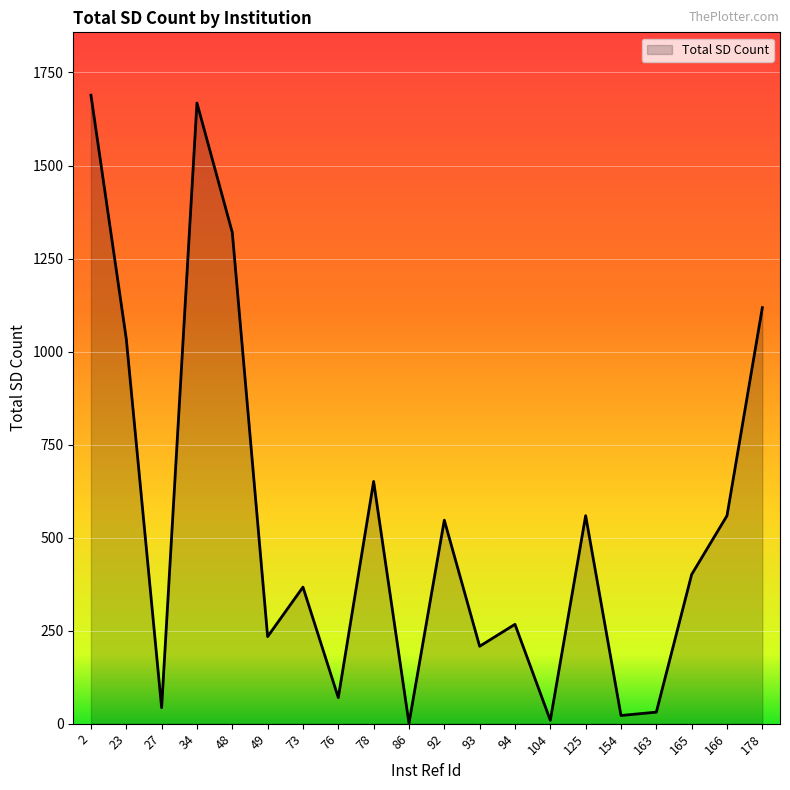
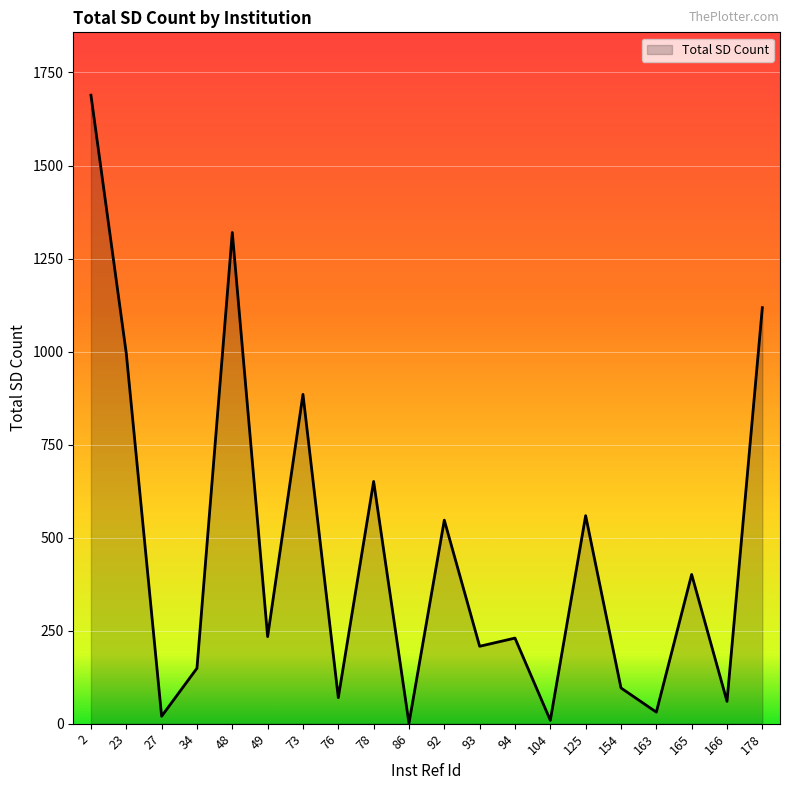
23: 1030 -> 1000
27: 40 -> 20
34: 1670 -> 150
73: 370 -> 890
94: 270 -> 230
154: 20 -> 100
166: 560 -> 60
